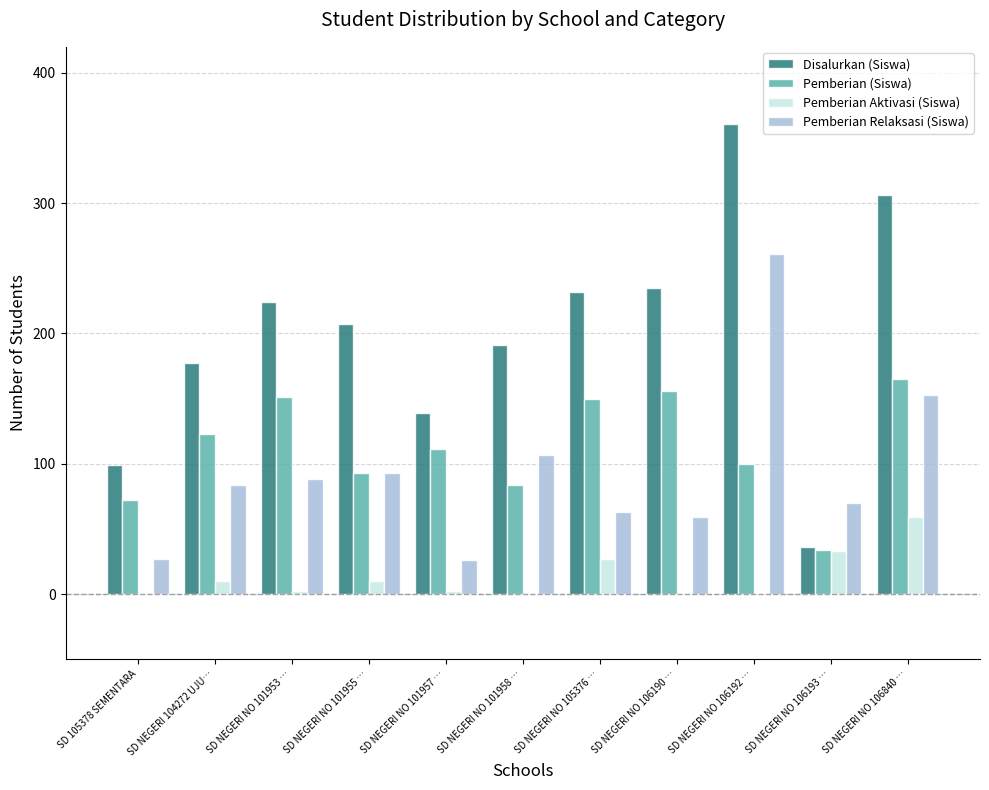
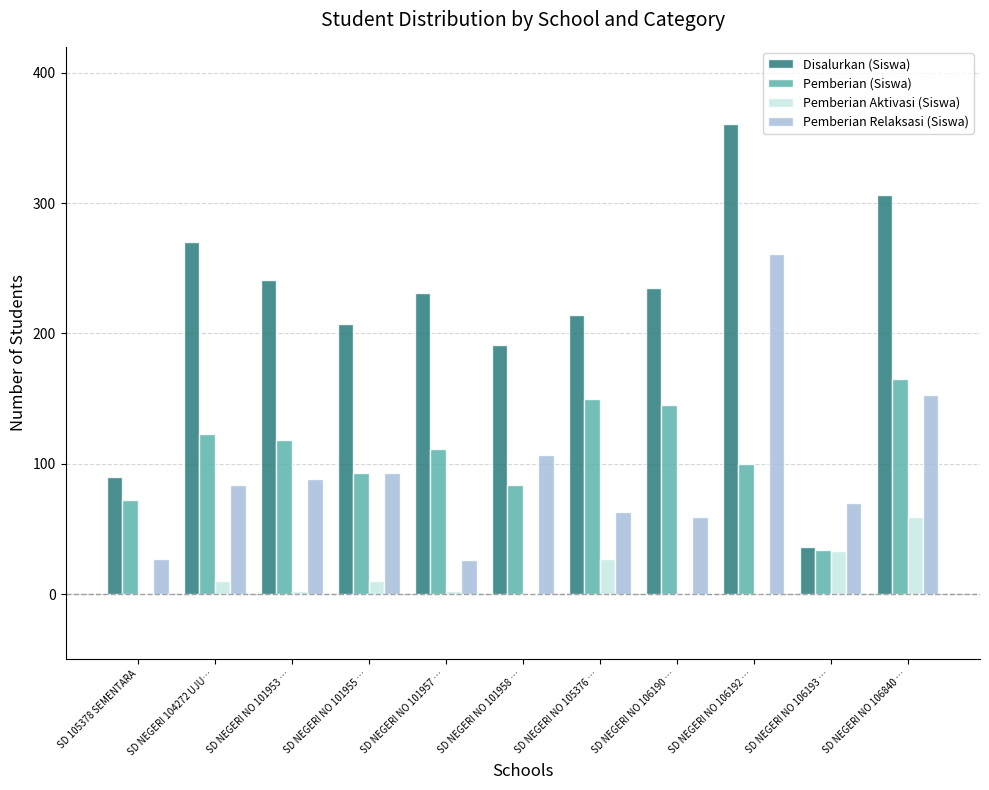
Disalurkan (Siswa), SD 105378 SEMENTARA: 99 -> 90
Disalurkan (Siswa), SD NEGERI 104272 UJU…: 177 -> 270
Disalurkan (Siswa), SD NEGERI NO 101953 …: 224 -> 241
Pemberian (Siswa), SD NEGERI NO 101953 …: 151 -> 118
Disalurkan (Siswa), SD NEGERI NO 101957 …: 139 -> 231
Disalurkan (Siswa), SD NEGERI NO 105376 …: 232 -> 214
Pemberian (Siswa), SD NEGERI NO 106190 …: 156 -> 145
